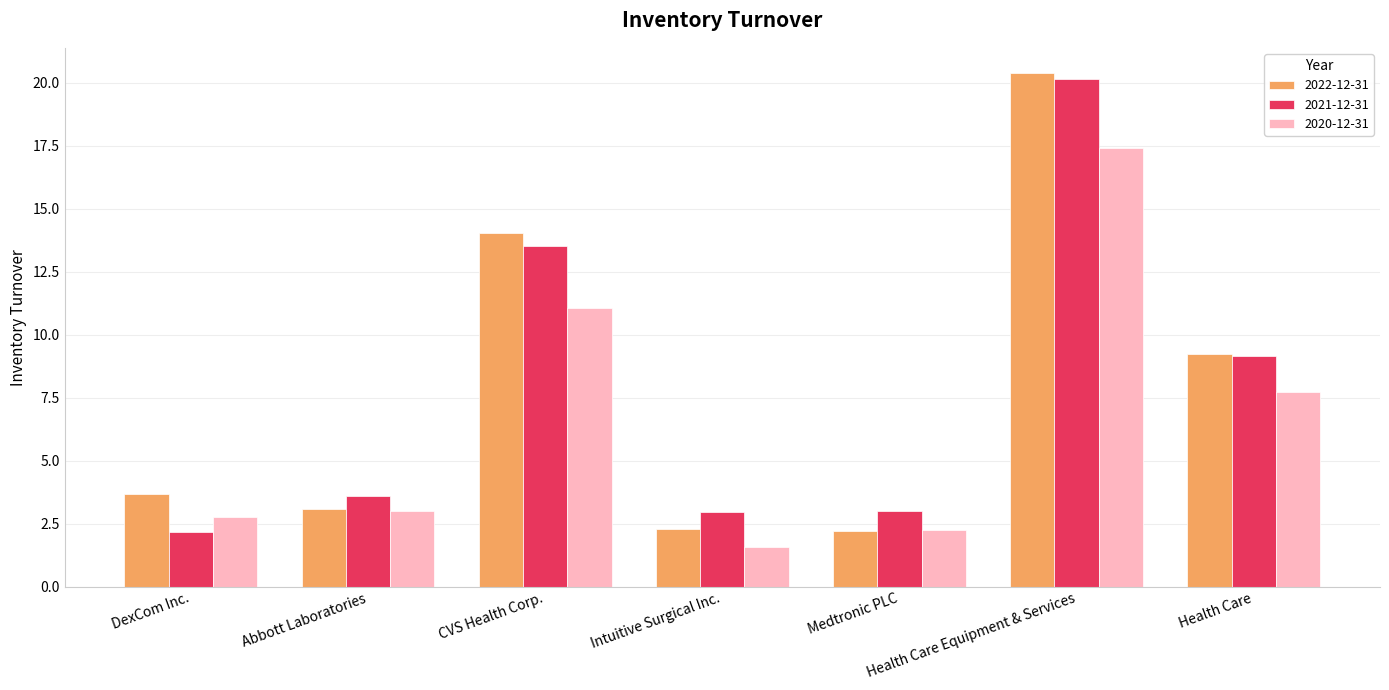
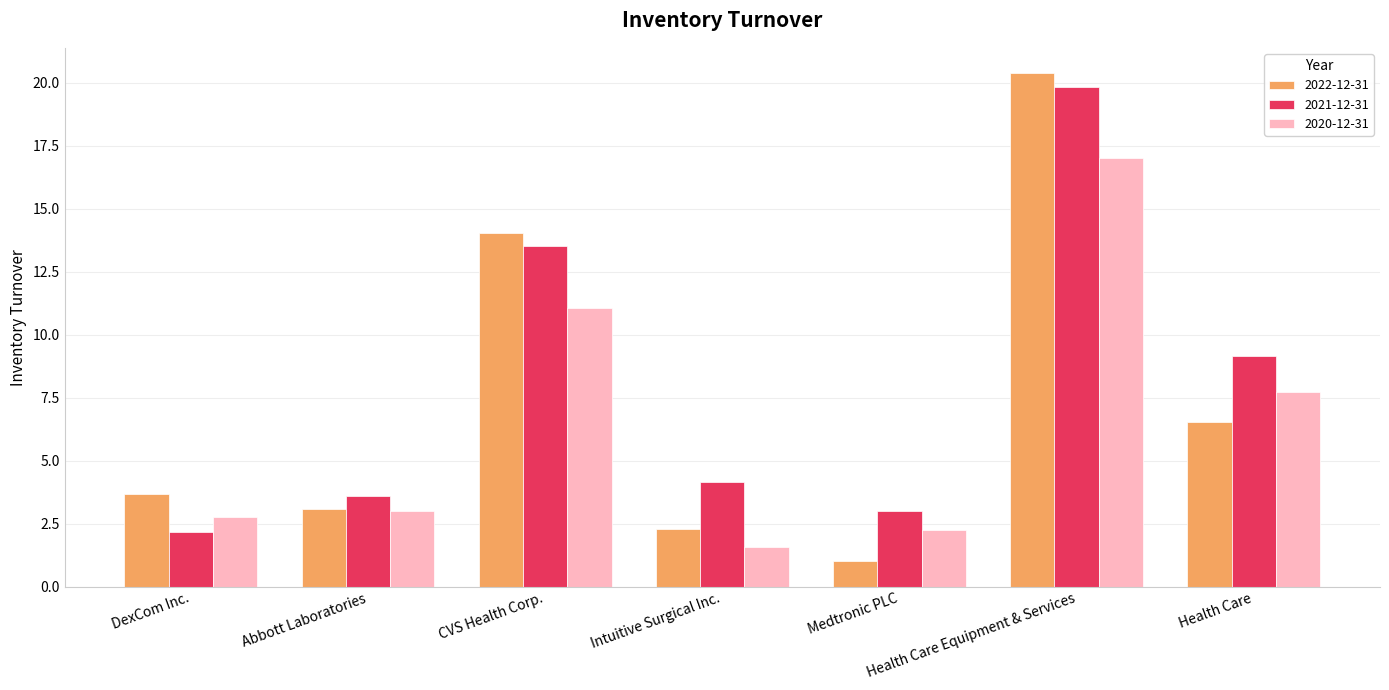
2021-12-31, Intuitive Surgical Inc.: 3.0 -> 4.2
2022-12-31, Medtronic PLC: 2.2 -> 1.0
2021-12-31, Health Care Equipment & Services: 20.2 -> 19.8
2020-12-31, Health Care Equipment & Services: 17.4 -> 17.0
2022-12-31, Health Care: 9.2 -> 6.5
